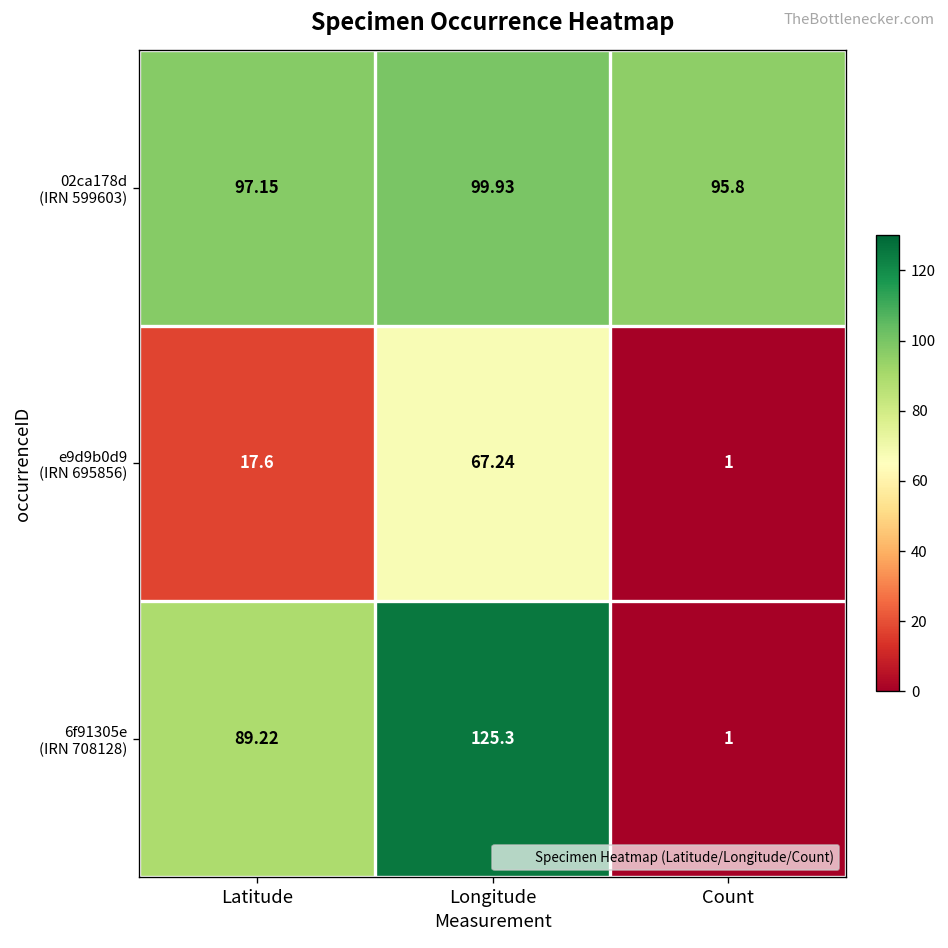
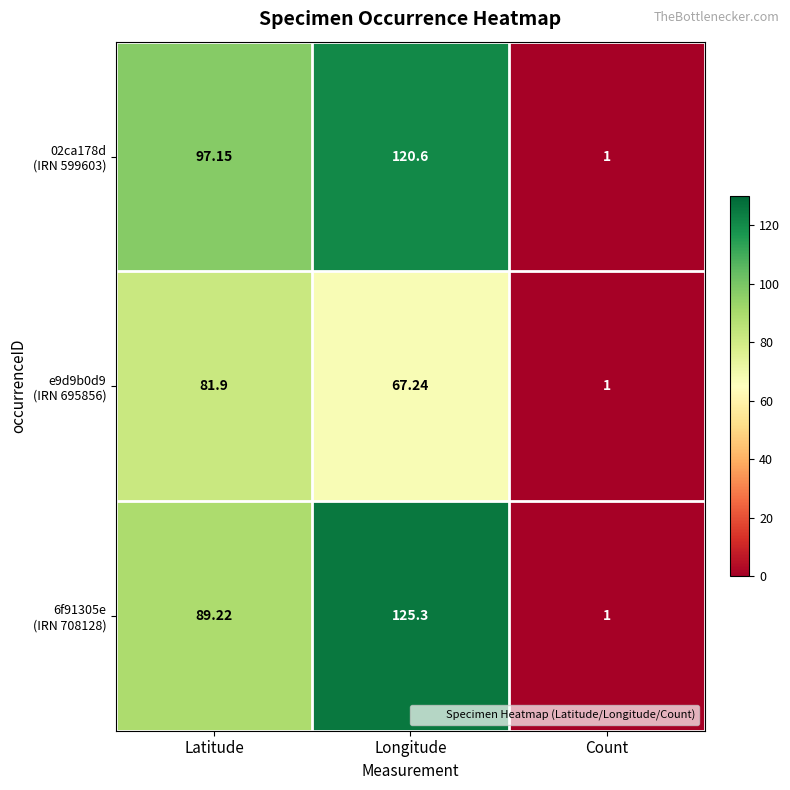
02ca178d (IRN 599603), Longitude: 99.93 -> 120.6
02ca178d (IRN 599603), Count: 95.8 -> 1
e9d9b0d9 (IRN 695856), Latitude: 17.6 -> 81.9
